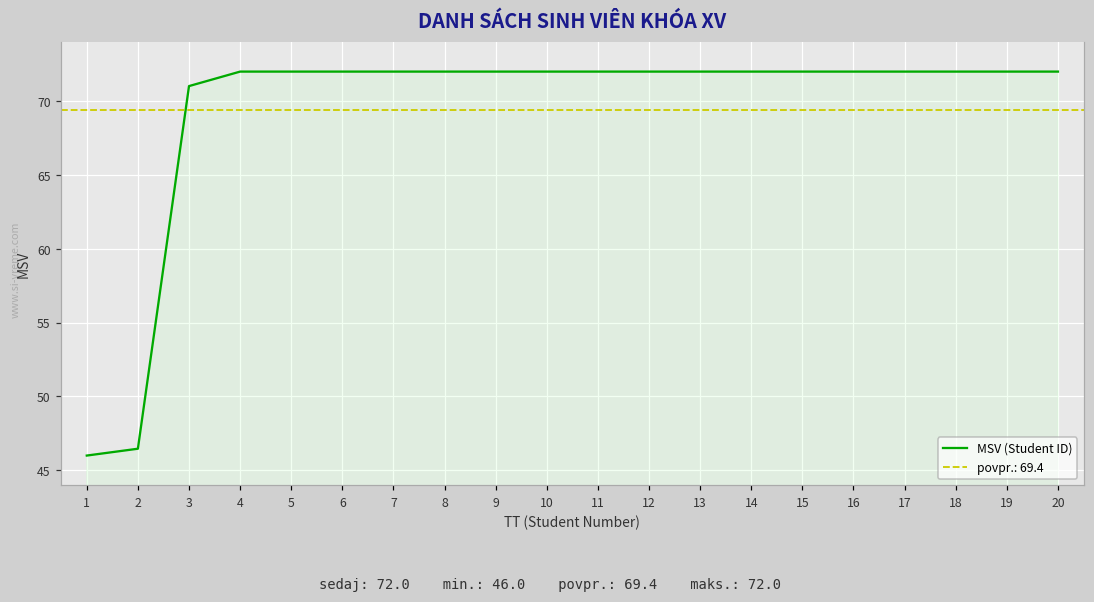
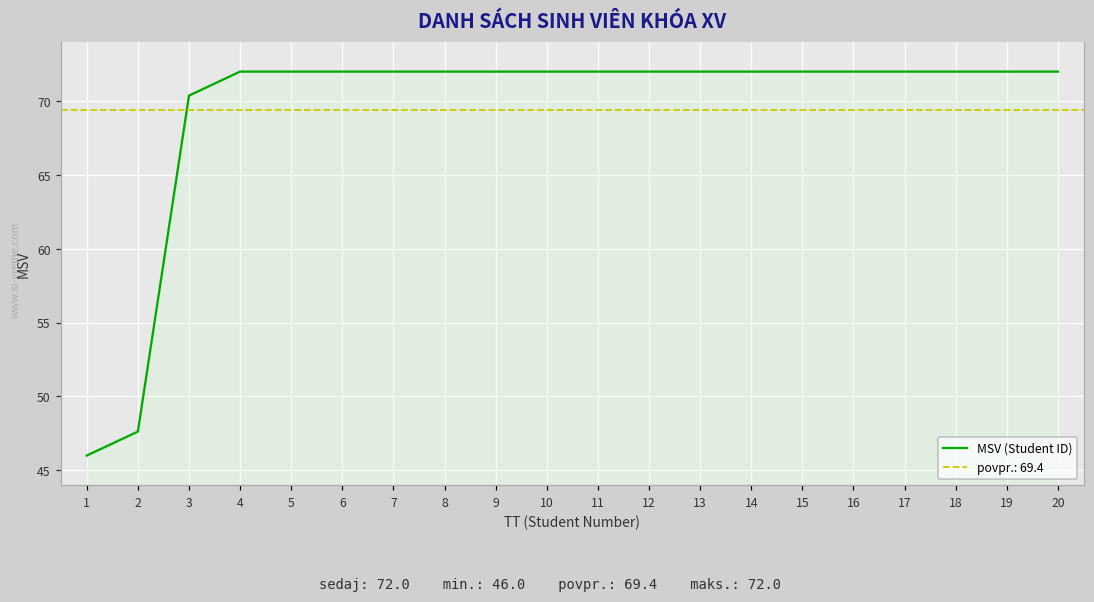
2: 46.5 -> 47.6
3: 71.0 -> 70.4
